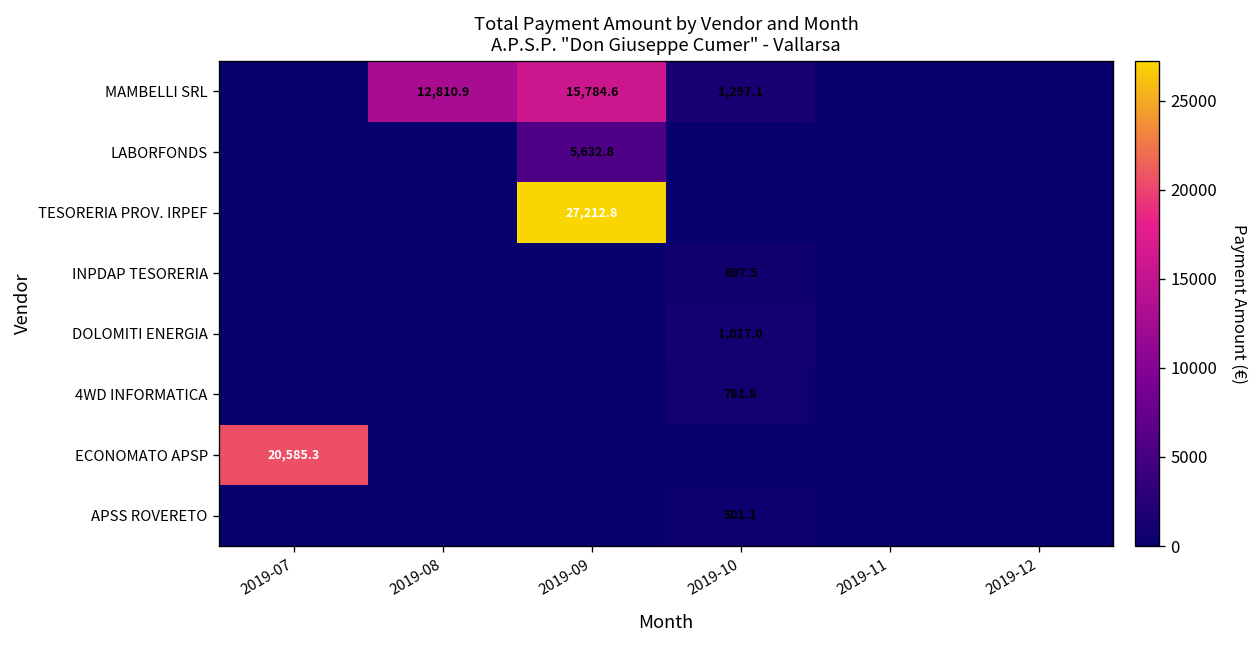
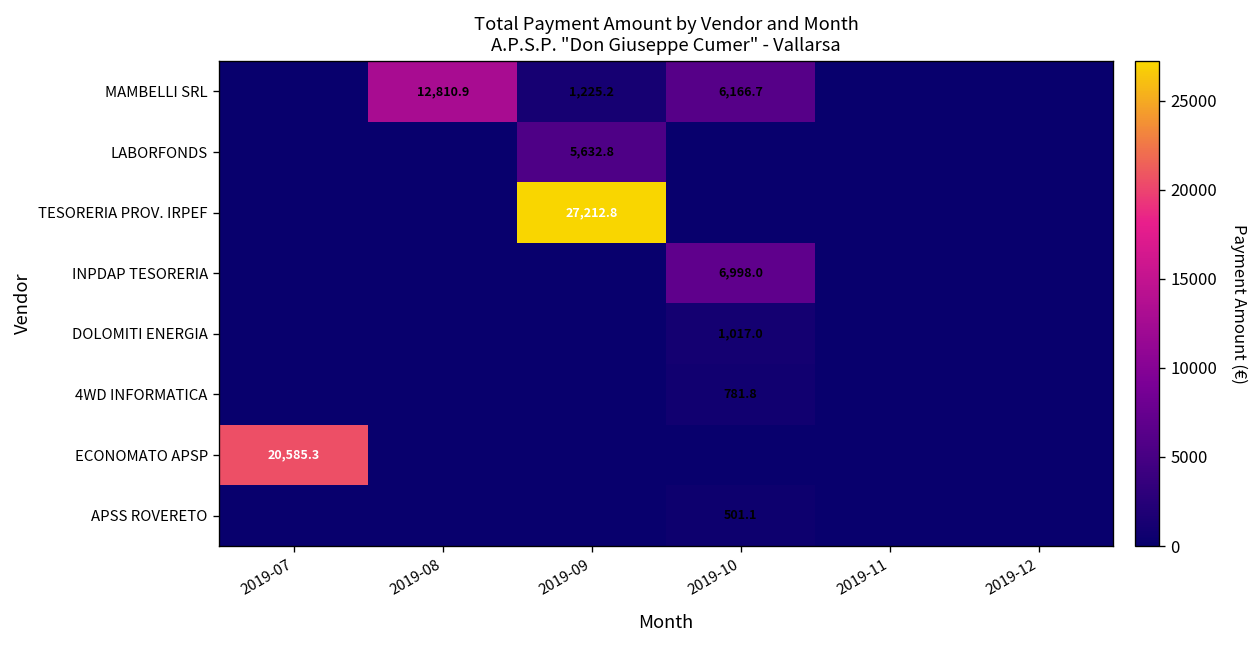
MAMBELLI SRL, 2019-09: 15,784.6 -> 1,225.2
MAMBELLI SRL, 2019-10: 1,297.1 -> 6,166.7
INPDAP TESORERIA, 2019-10: 697.5 -> 6,998.0
